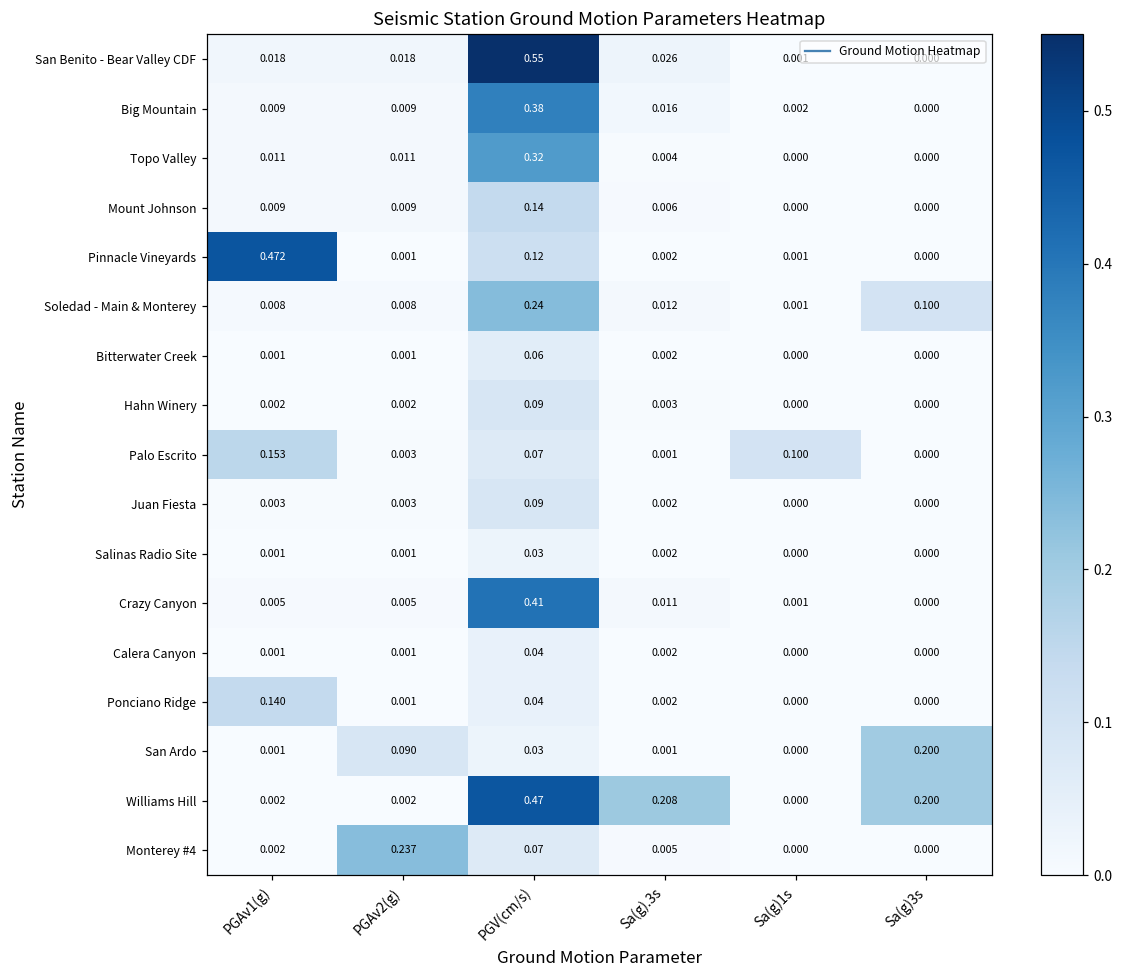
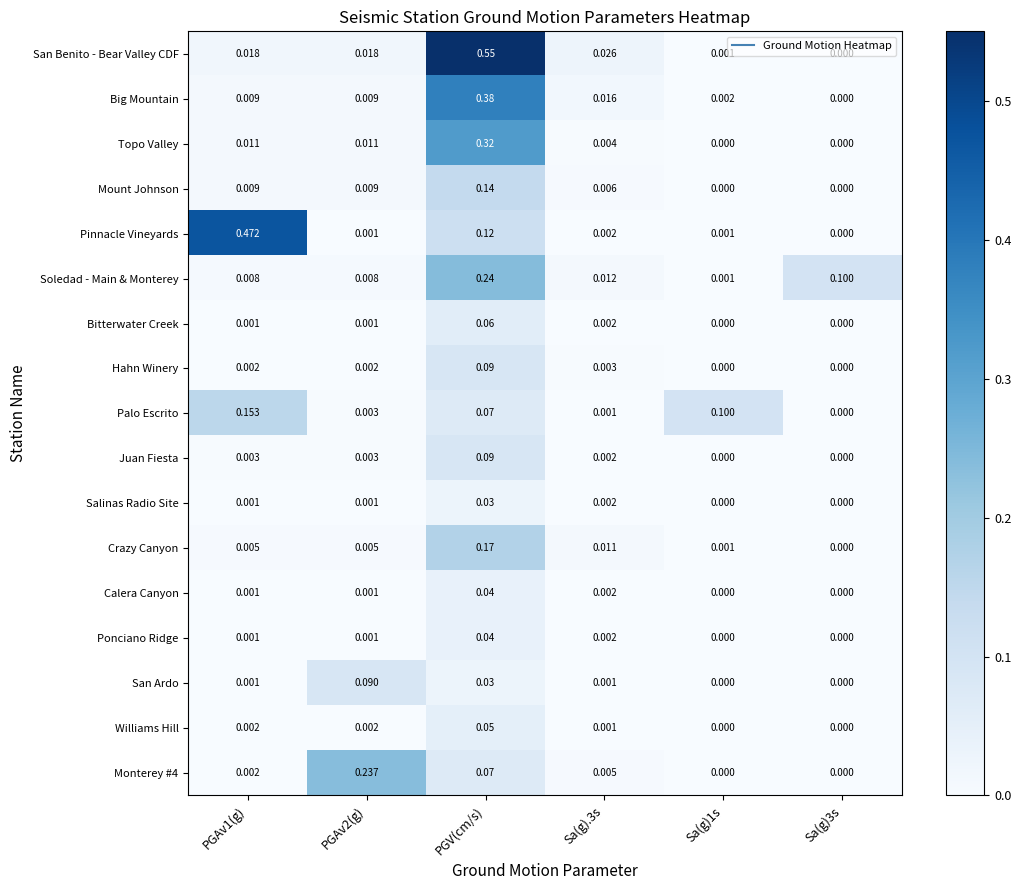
Crazy Canyon, PGV(cm/s): 0.41 -> 0.17
Ponciano Ridge, PGAv1(g): 0.140 -> 0.001
San Ardo, Sa(g)3s: 0.200 -> 0.000
Williams Hill, PGV(cm/s): 0.47 -> 0.05
Williams Hill, Sa(g).3s: 0.208 -> 0.001
Williams Hill, Sa(g)3s: 0.200 -> 0.000
